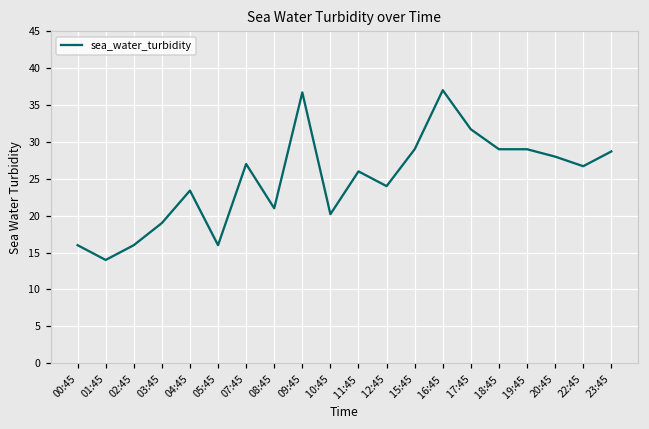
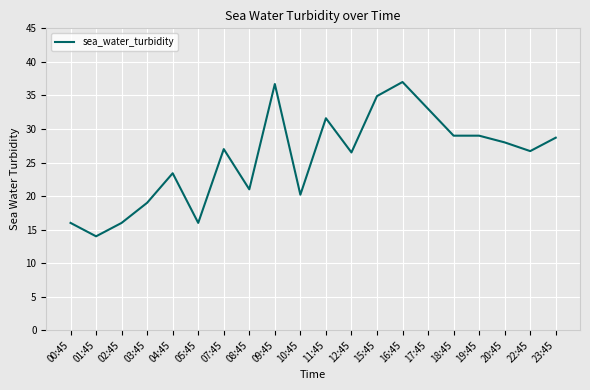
11:45: 26 -> 32
12:45: 24 -> 27
15:45: 29 -> 35
17:45: 32 -> 33
